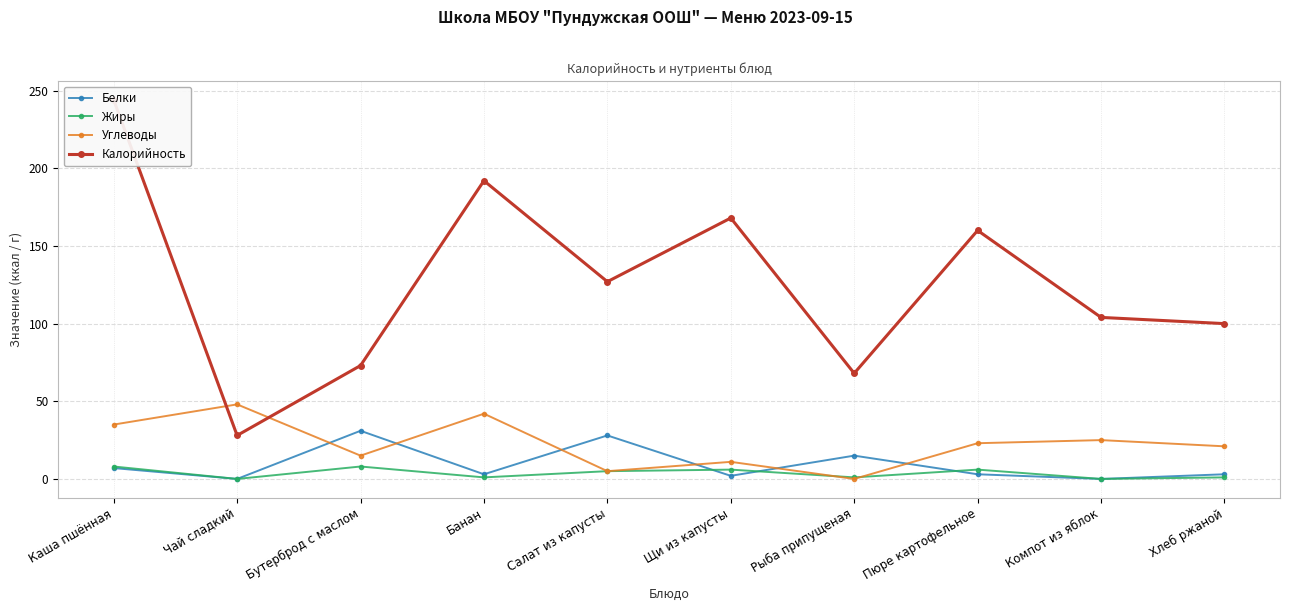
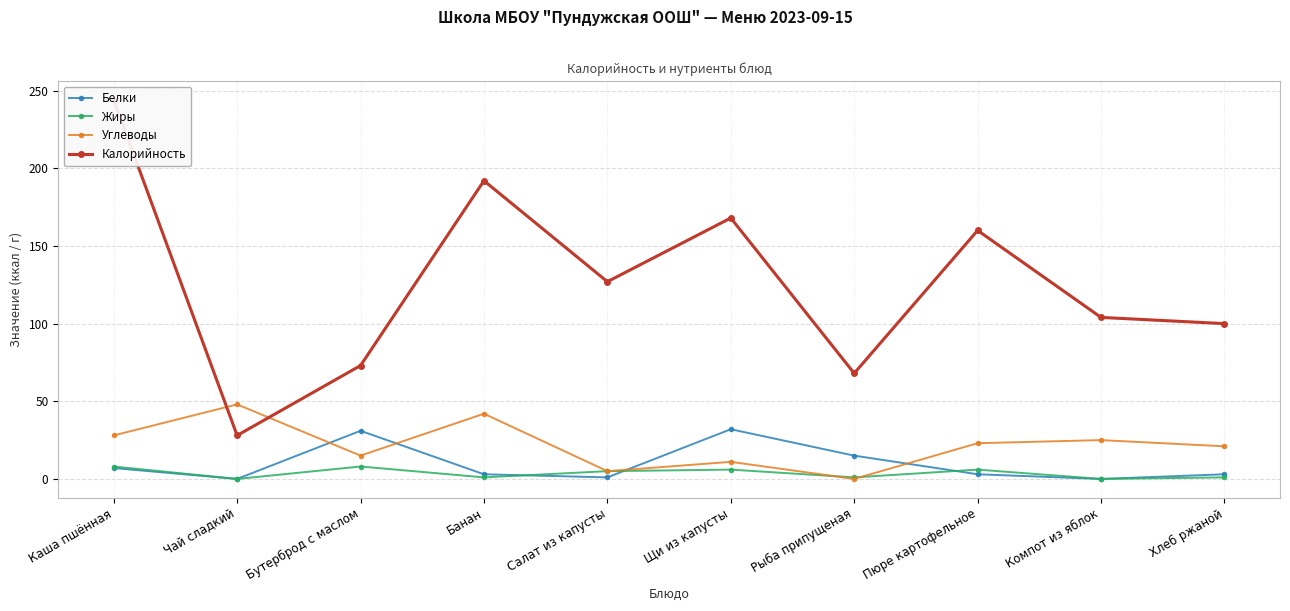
Углеводы, Каша пшённая: 35 -> 28
Белки, Салат из капусты: 28 -> 1
Белки, Щи из капусты: 2 -> 32
